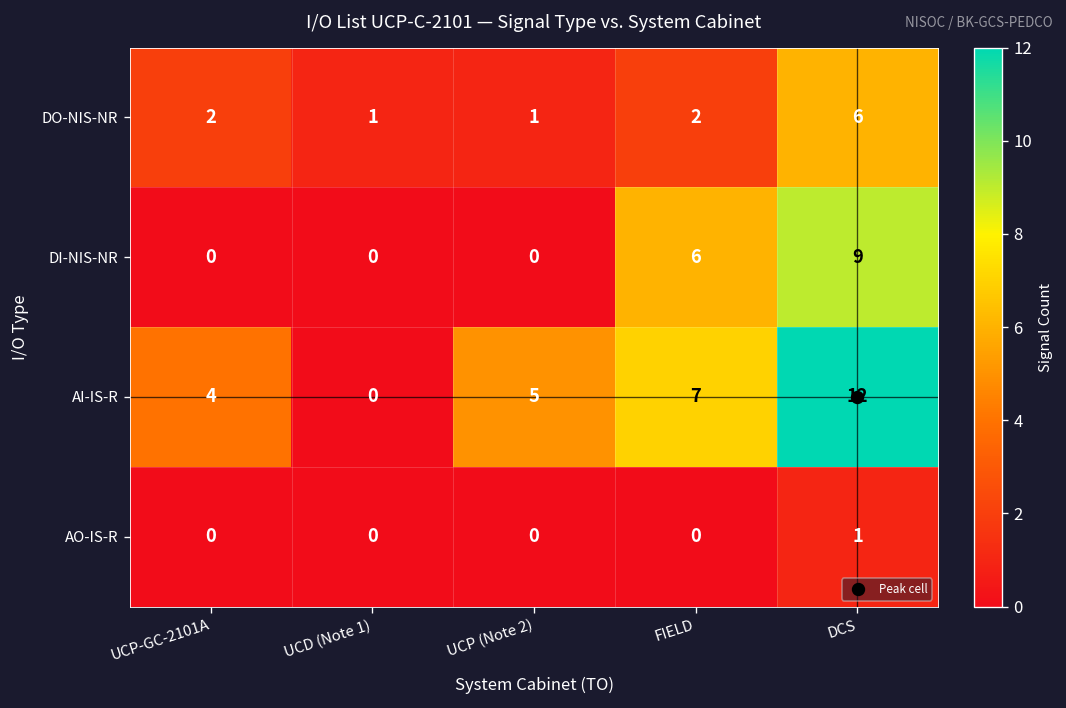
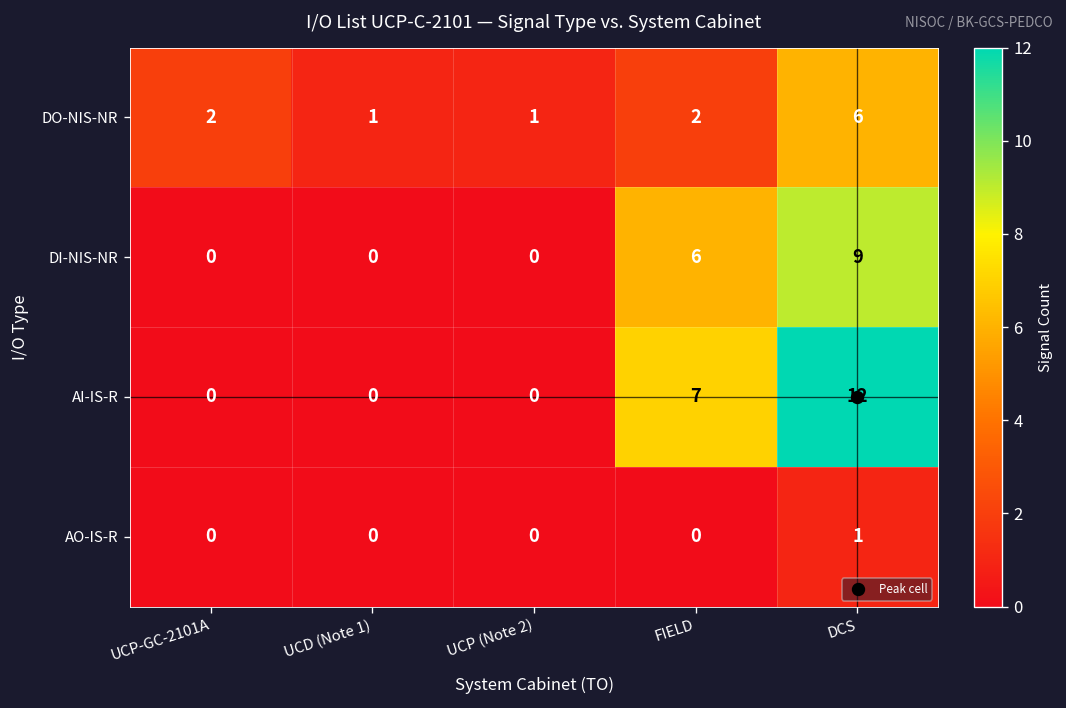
AI-IS-R, UCP-GC-2101A: 4 -> 0
AI-IS-R, UCP (Note 2): 5 -> 0
